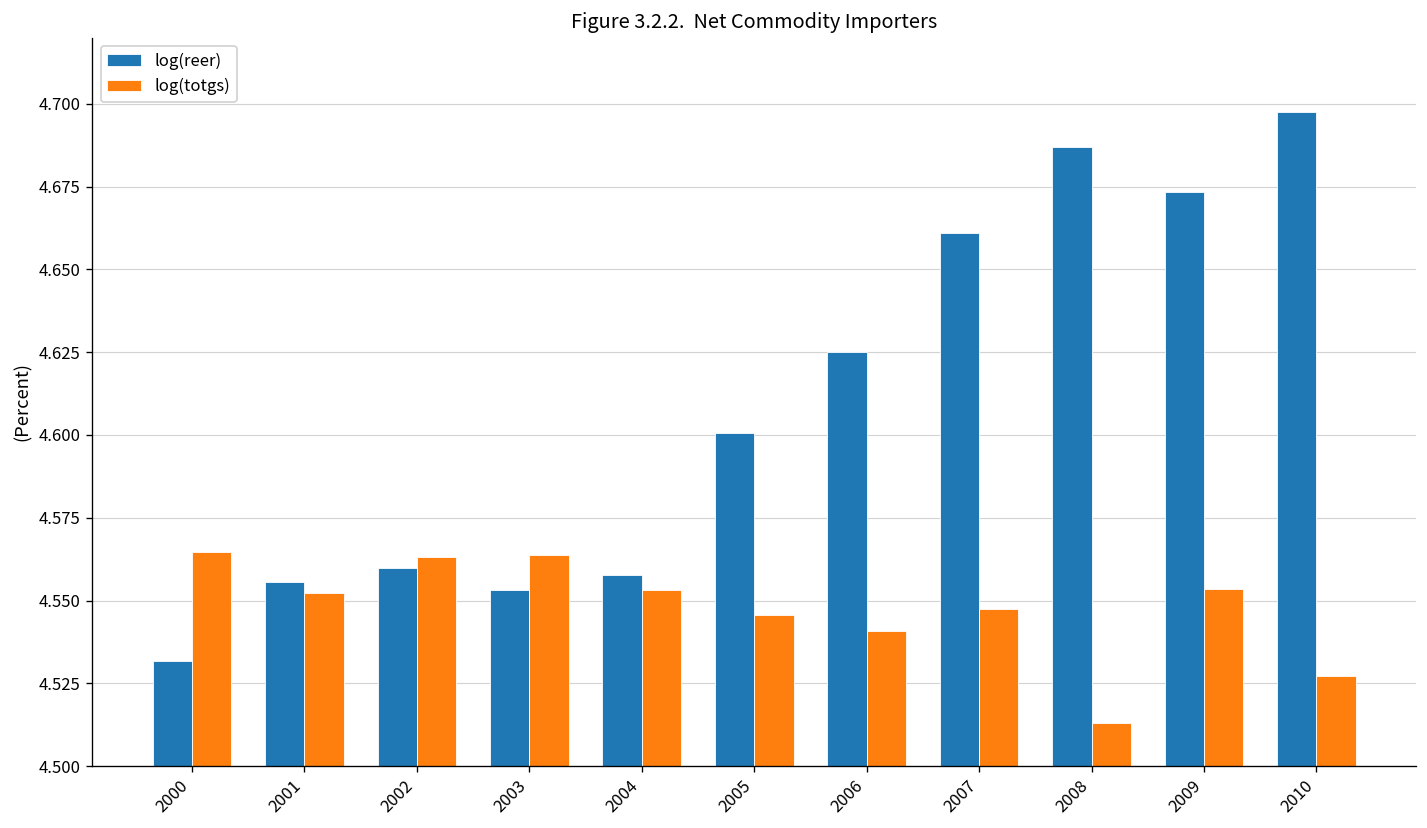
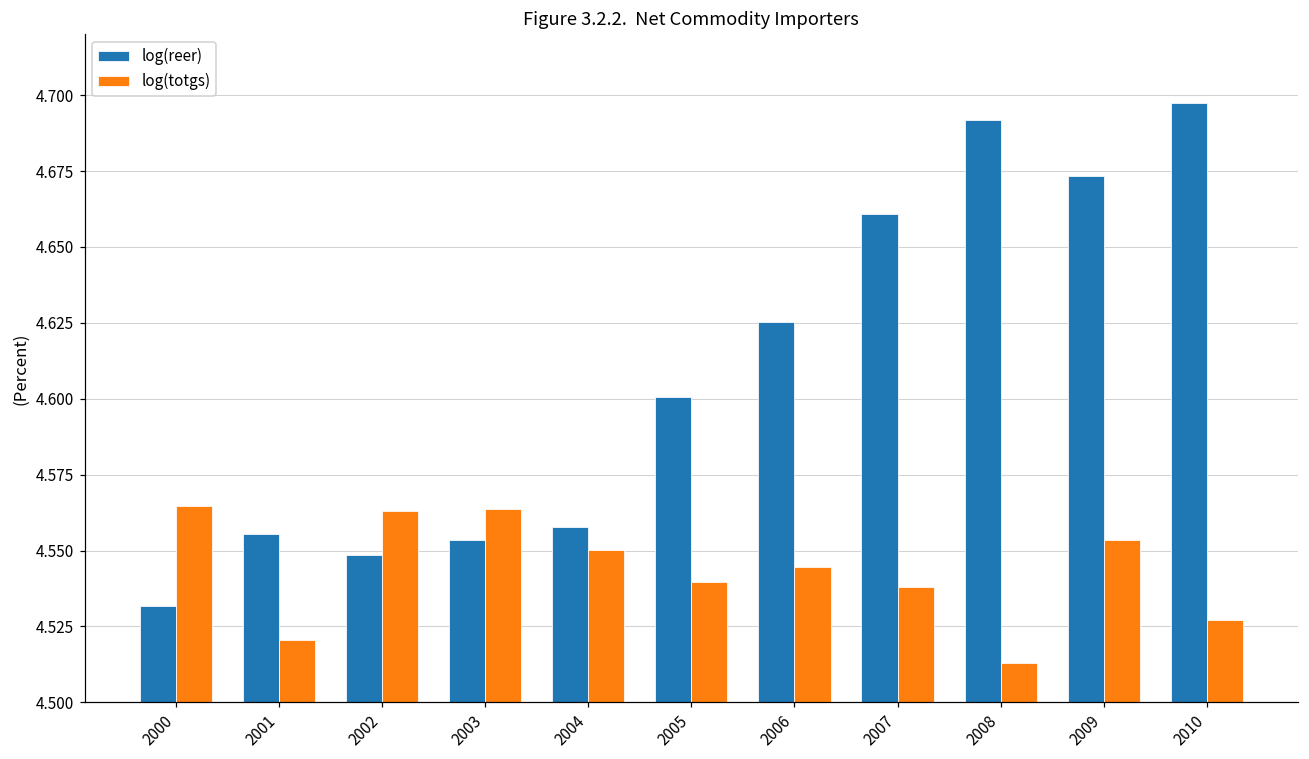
log(totgs), 2001: 4.552 -> 4.520
log(reer), 2002: 4.560 -> 4.549
log(totgs), 2004: 4.553 -> 4.550
log(totgs), 2005: 4.546 -> 4.540
log(totgs), 2006: 4.541 -> 4.544
log(totgs), 2007: 4.547 -> 4.538
log(reer), 2008: 4.687 -> 4.692
